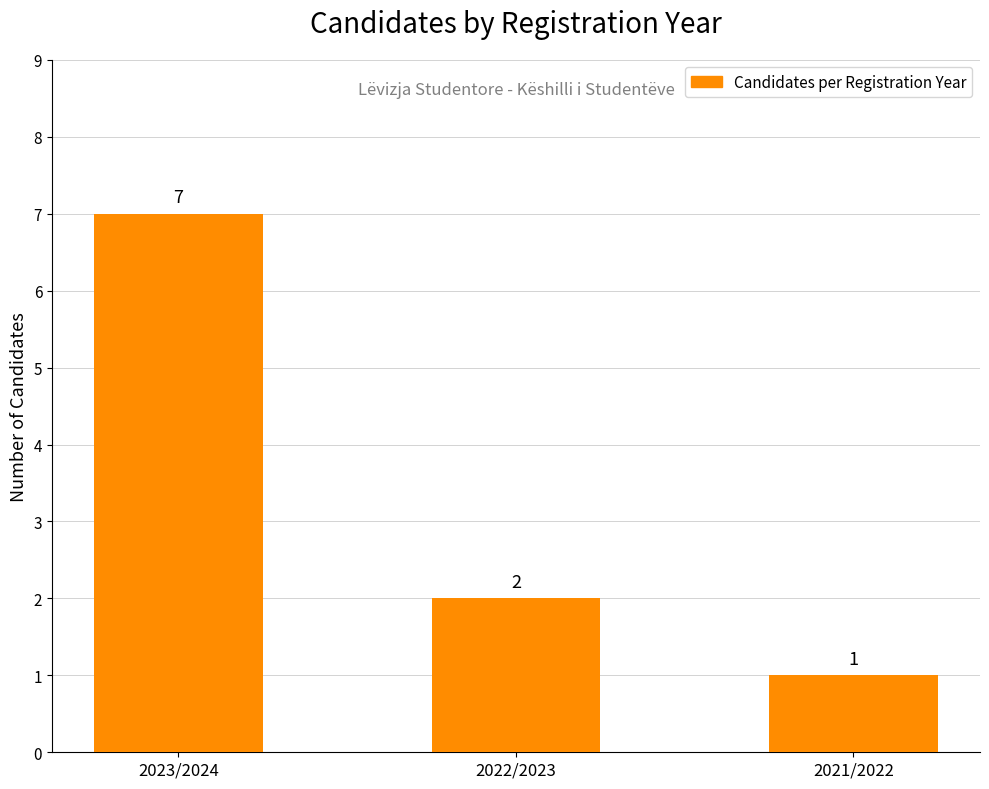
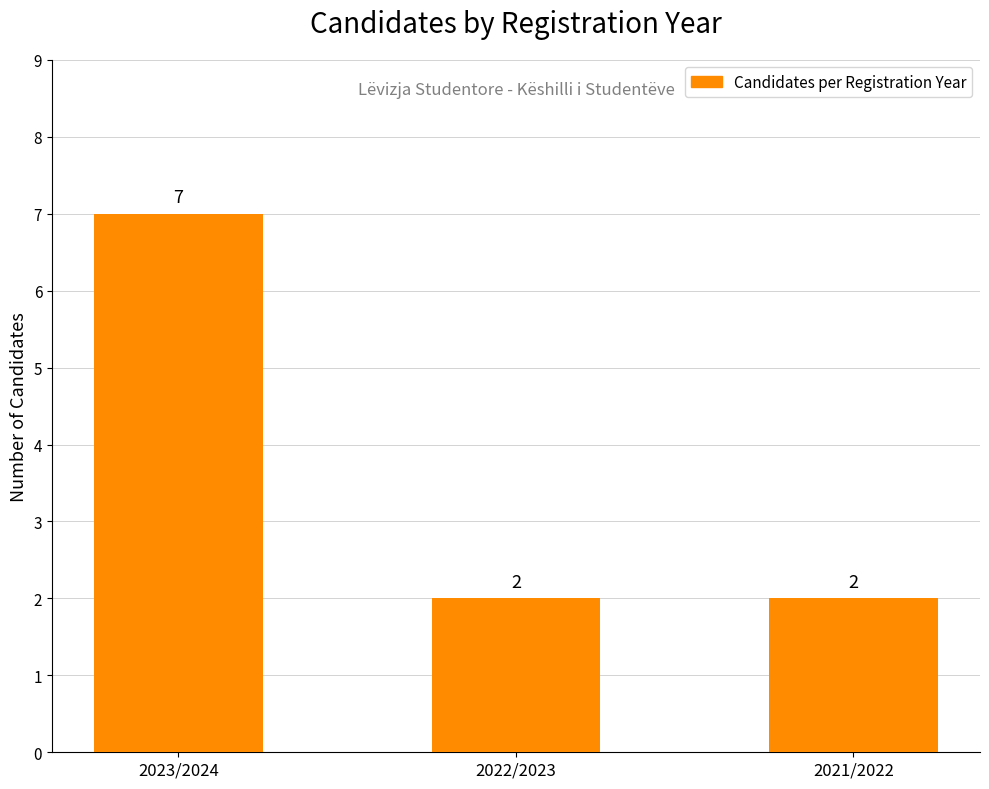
2021/2022: 1 -> 2
